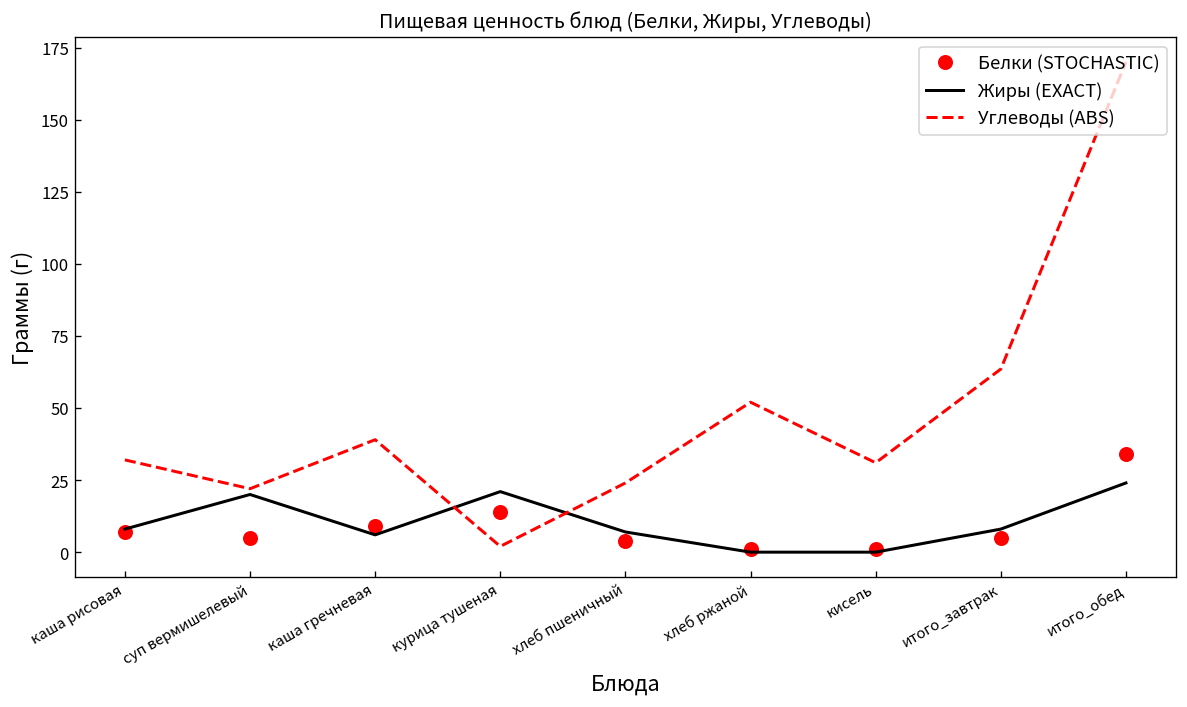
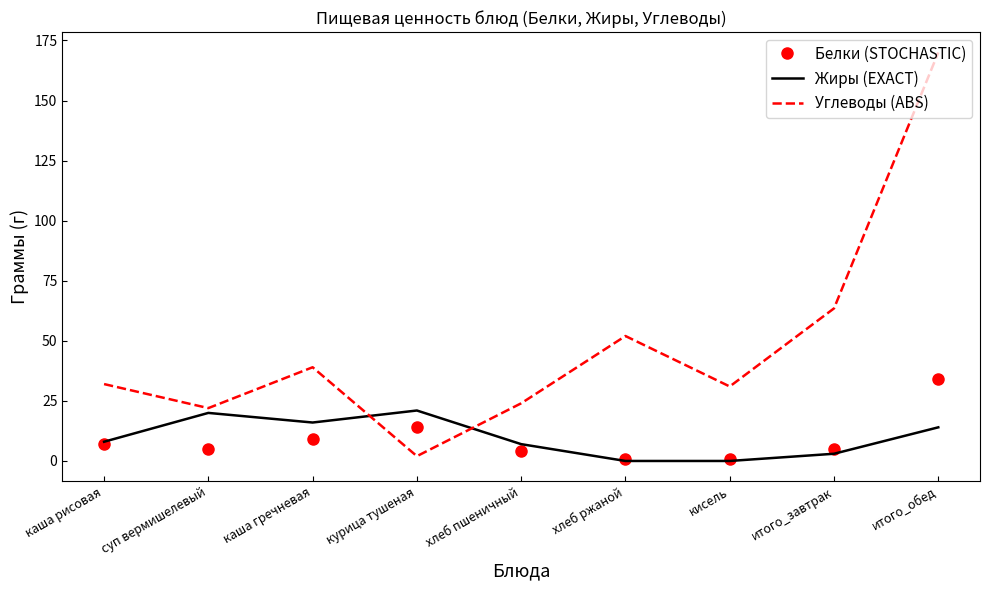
Жиры (EXACT), каша гречневая: 6 -> 16
Жиры (EXACT), итого_завтрак: 8 -> 3
Жиры (EXACT), итого_обед: 24 -> 14
